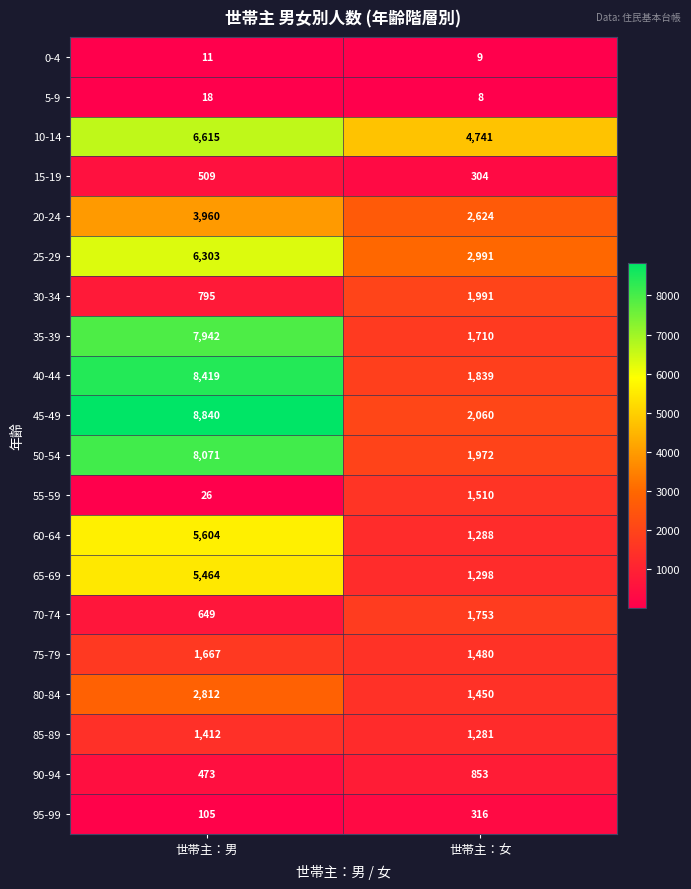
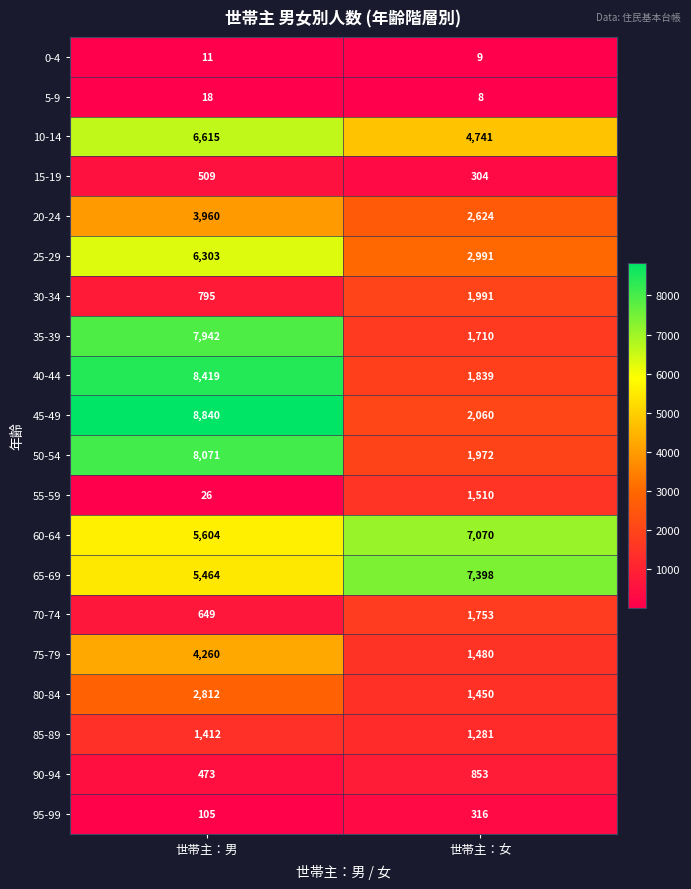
60-64, 世帯主：女: 1,288 -> 7,070
65-69, 世帯主：女: 1,298 -> 7,398
75-79, 世帯主：男: 1,667 -> 4,260
